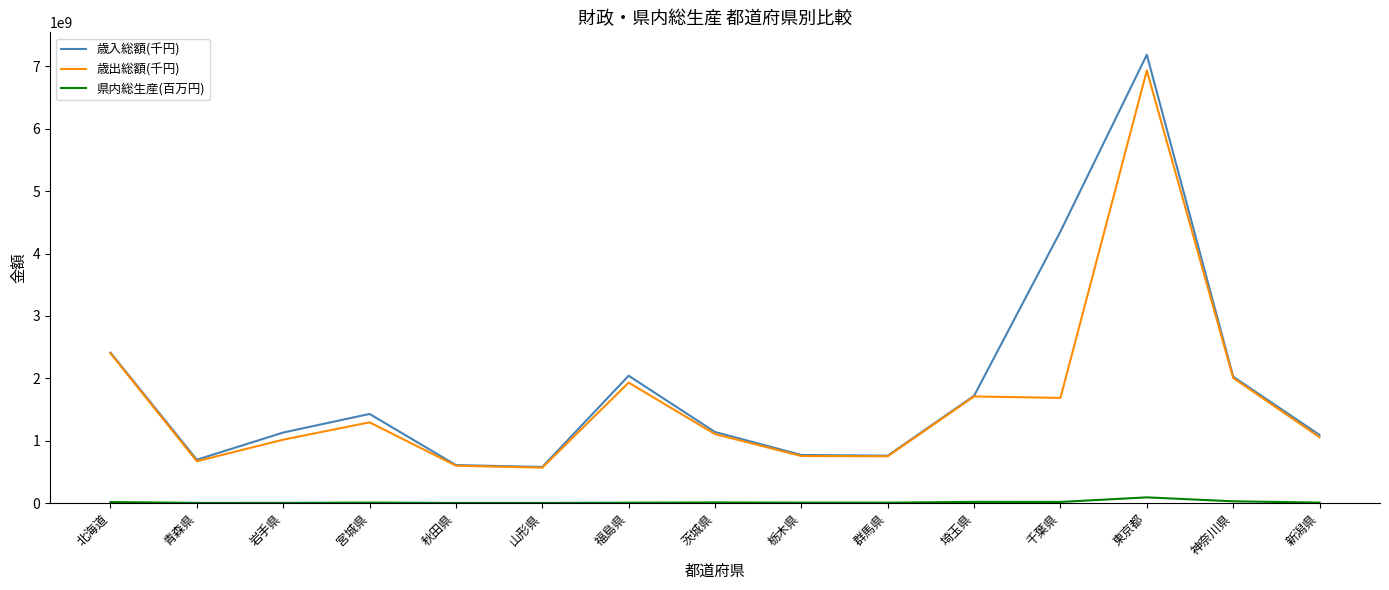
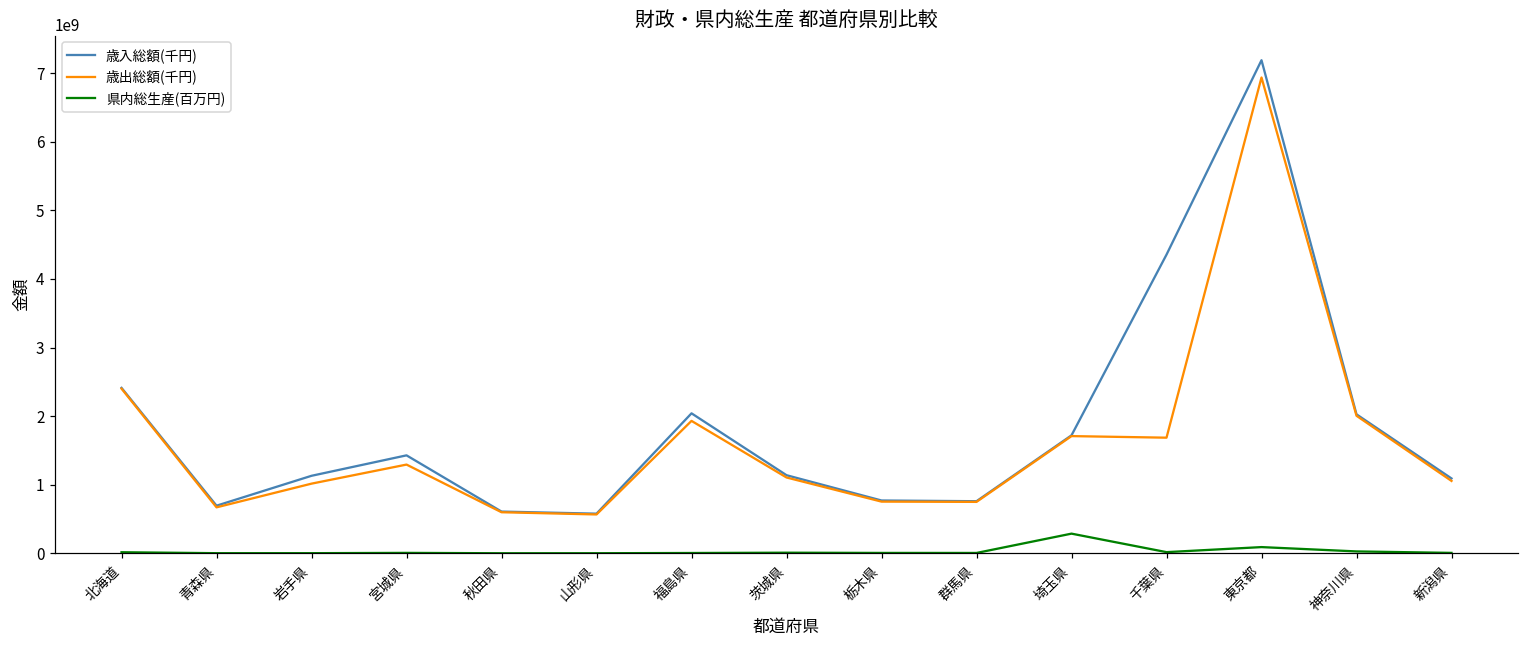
県内総生産(百万円), 埼玉県: 0 -> 300000000
